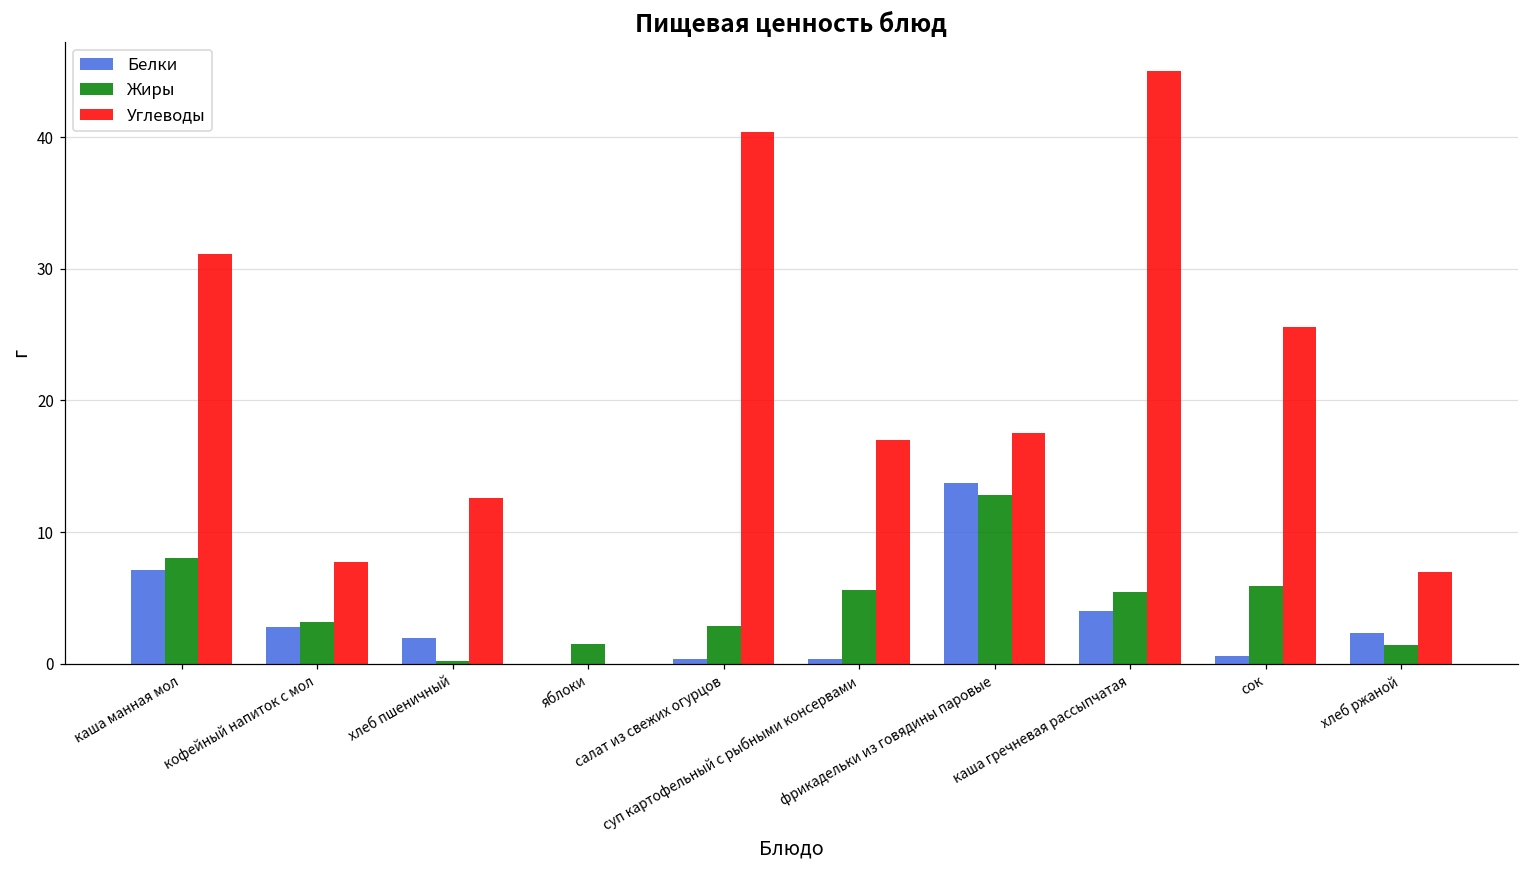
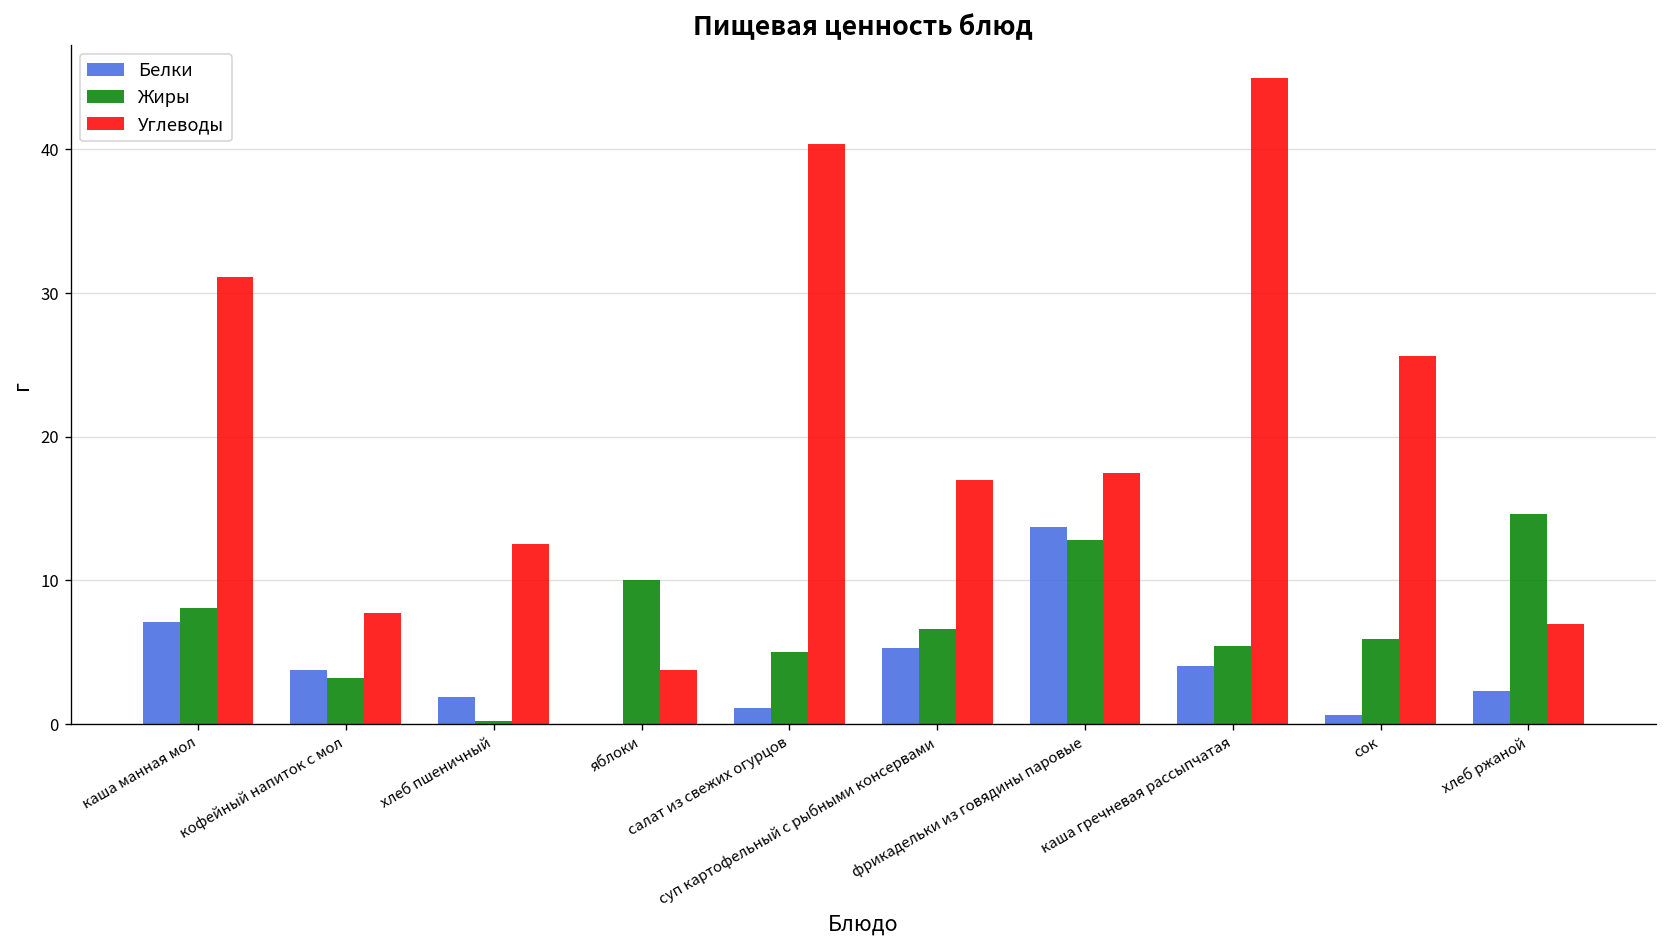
Белки, кофейный напиток с мол: 2.8 -> 3.8
Жиры, яблоки: 1.5 -> 10.0
Углеводы, яблоки: 0.0 -> 3.8
Белки, салат из свежих огурцов: 0.4 -> 1.1
Жиры, салат из свежих огурцов: 2.9 -> 5.0
Белки, суп картофельный с рыбными консервами: 0.4 -> 5.3
Жиры, суп картофельный с рыбными консервами: 5.6 -> 6.7
Жиры, хлеб ржаной: 1.4 -> 14.6
